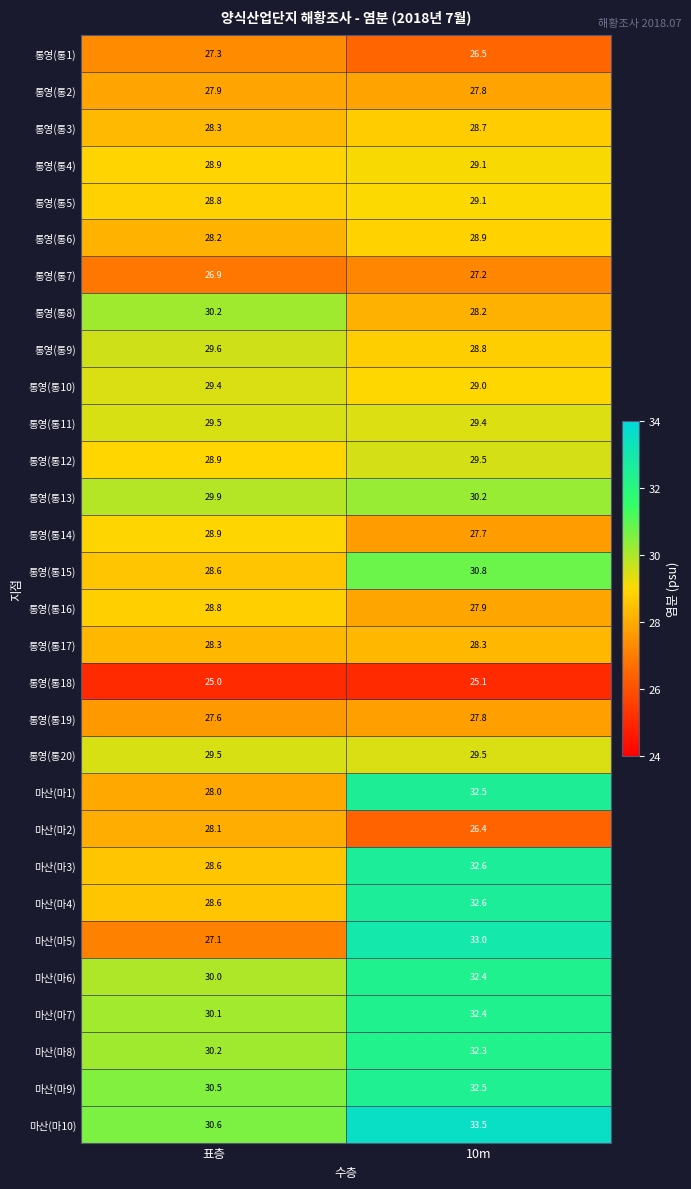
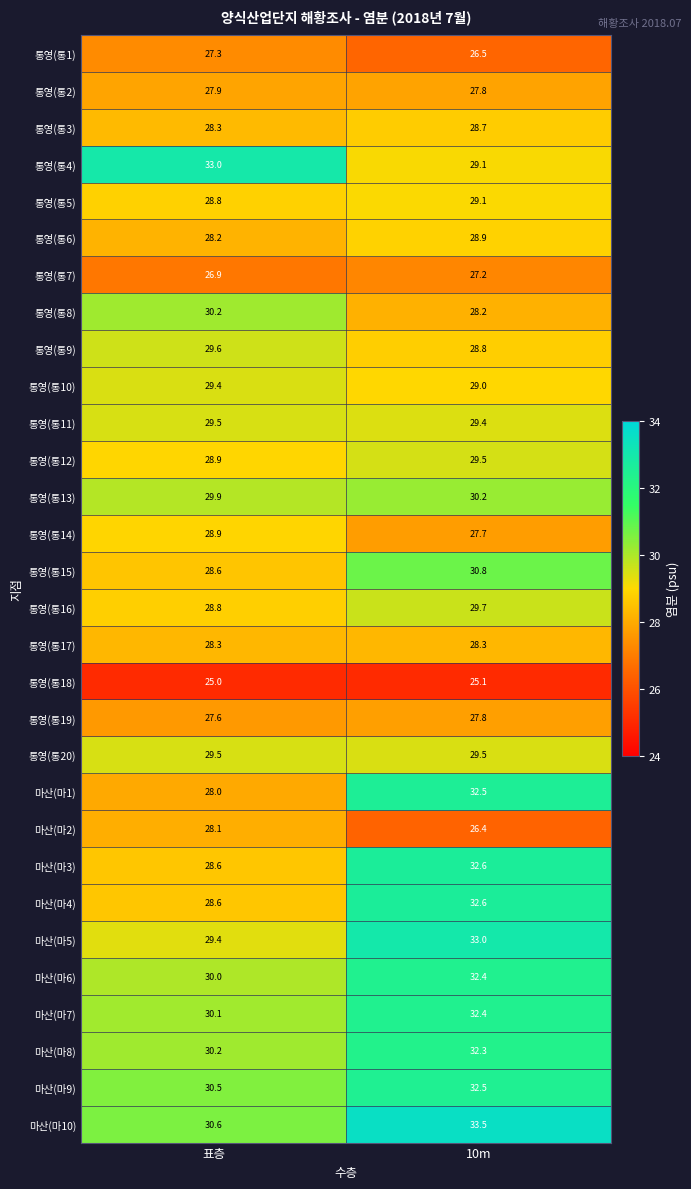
통영(통4), 표층: 28.9 -> 33.0
통영(통16), 10m: 27.9 -> 29.7
마산(마5), 표층: 27.1 -> 29.4
